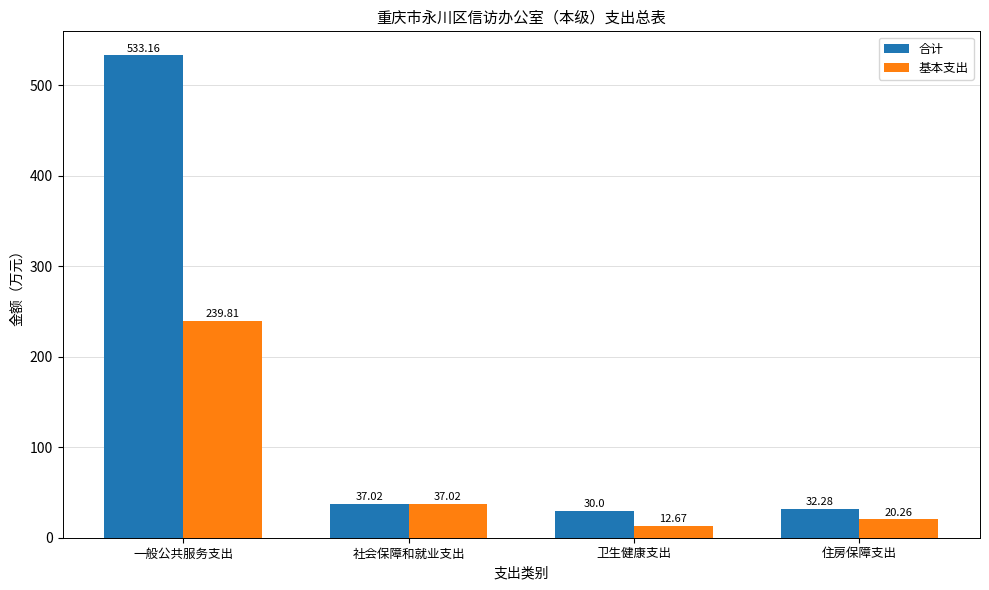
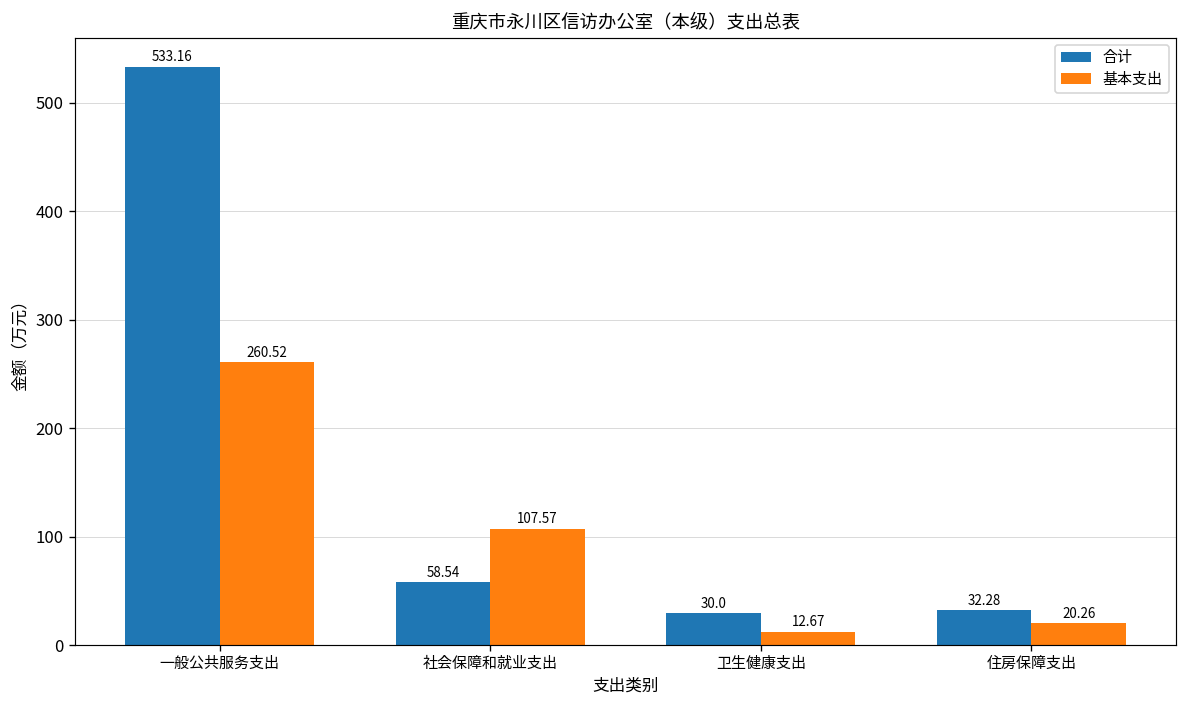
基本支出, 一般公共服务支出: 239.81 -> 260.52
合计, 社会保障和就业支出: 37.02 -> 58.54
基本支出, 社会保障和就业支出: 37.02 -> 107.57
